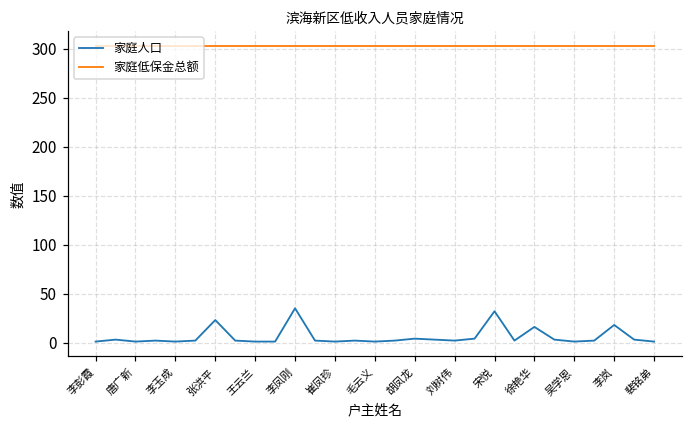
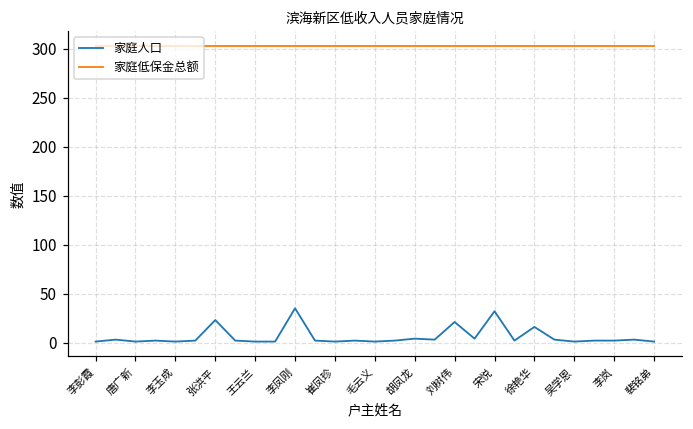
家庭人口, 刘树伟: 0 -> 20
家庭人口, 李岚: 20 -> 0
